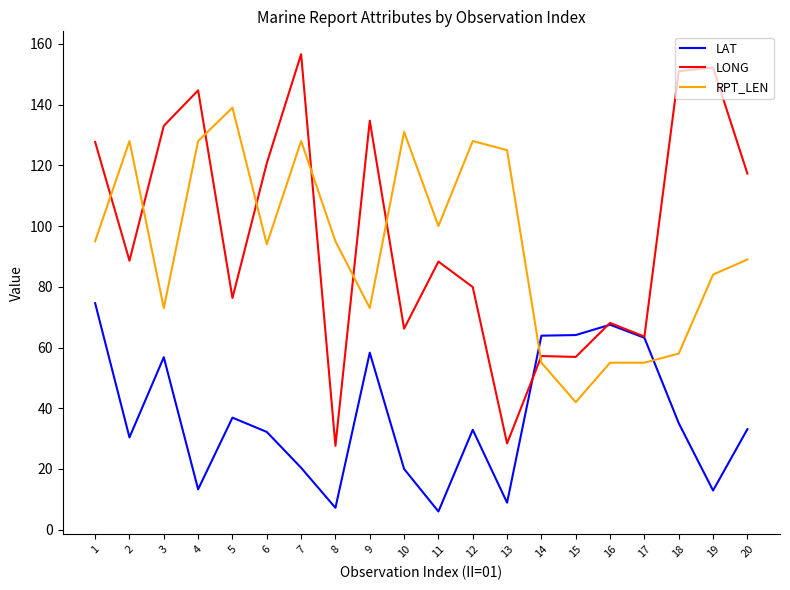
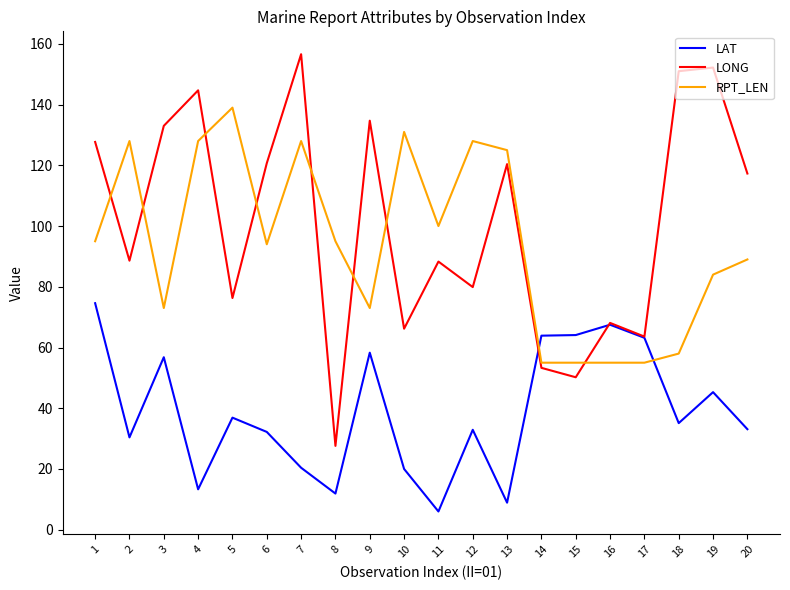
LAT, 8: 7 -> 12
LONG, 13: 28 -> 120
LONG, 14: 57 -> 53
LONG, 15: 57 -> 50
RPT_LEN, 15: 42 -> 55
LAT, 19: 13 -> 45
